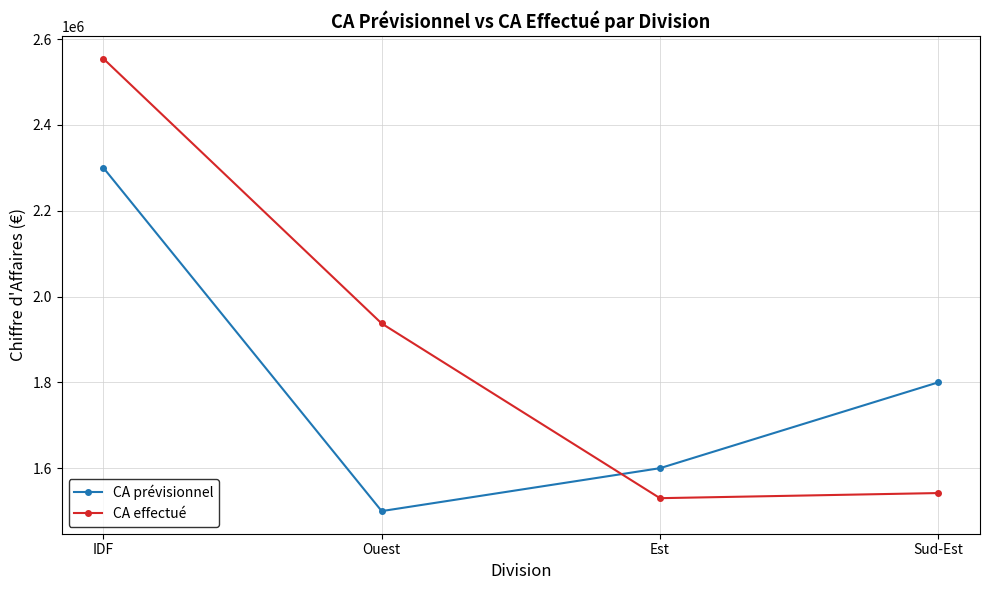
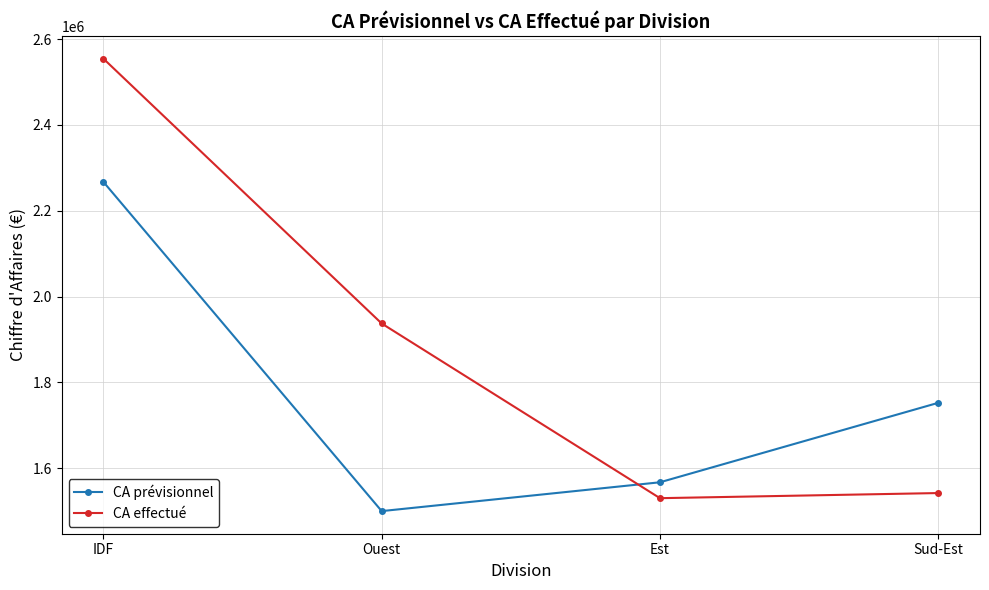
CA prévisionnel, IDF: 2300000 -> 2270000
CA prévisionnel, Est: 1600000 -> 1570000
CA prévisionnel, Sud-Est: 1800000 -> 1750000
